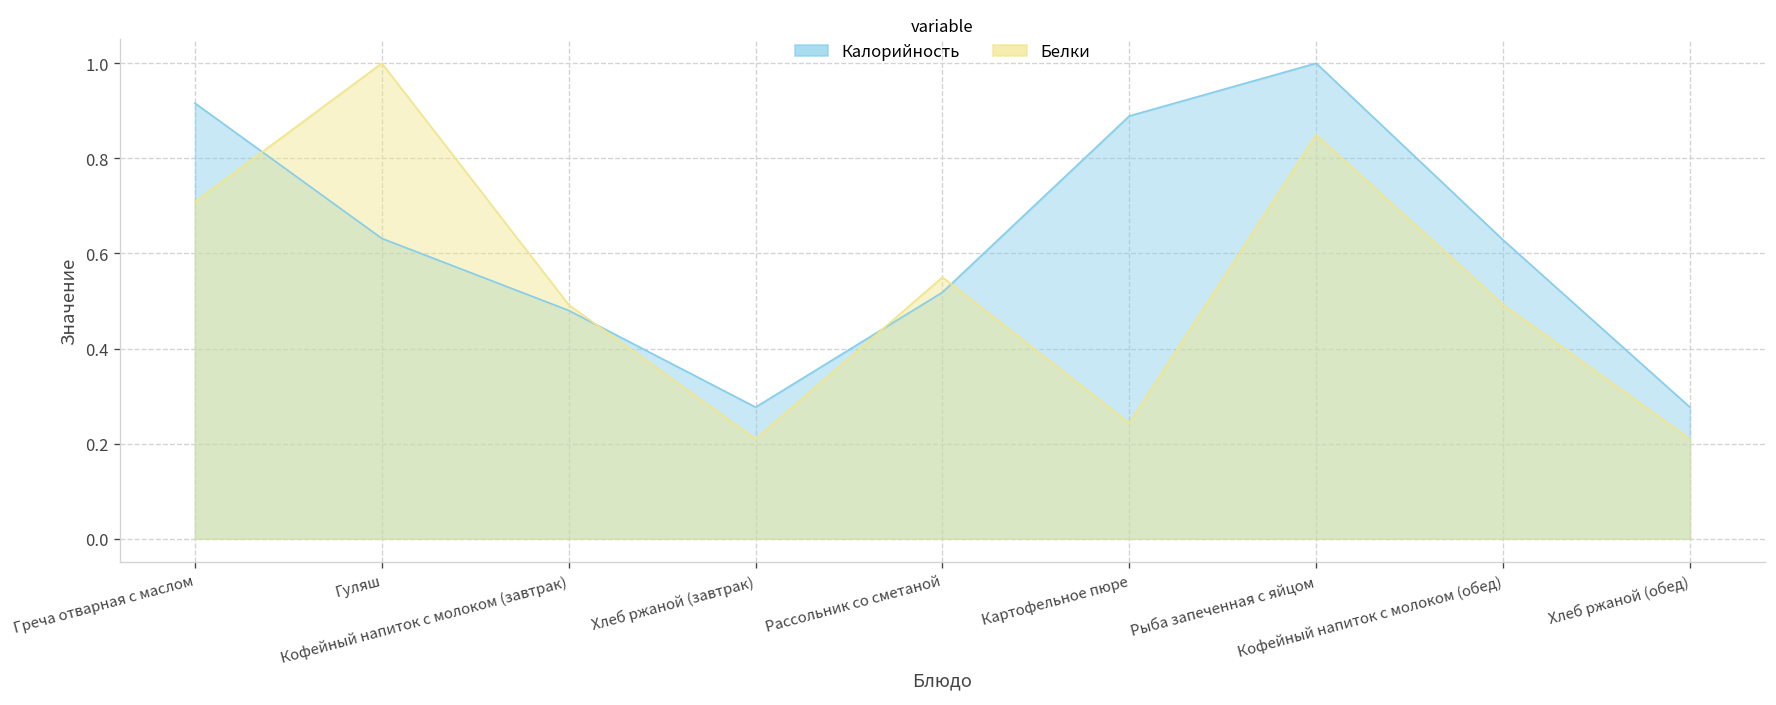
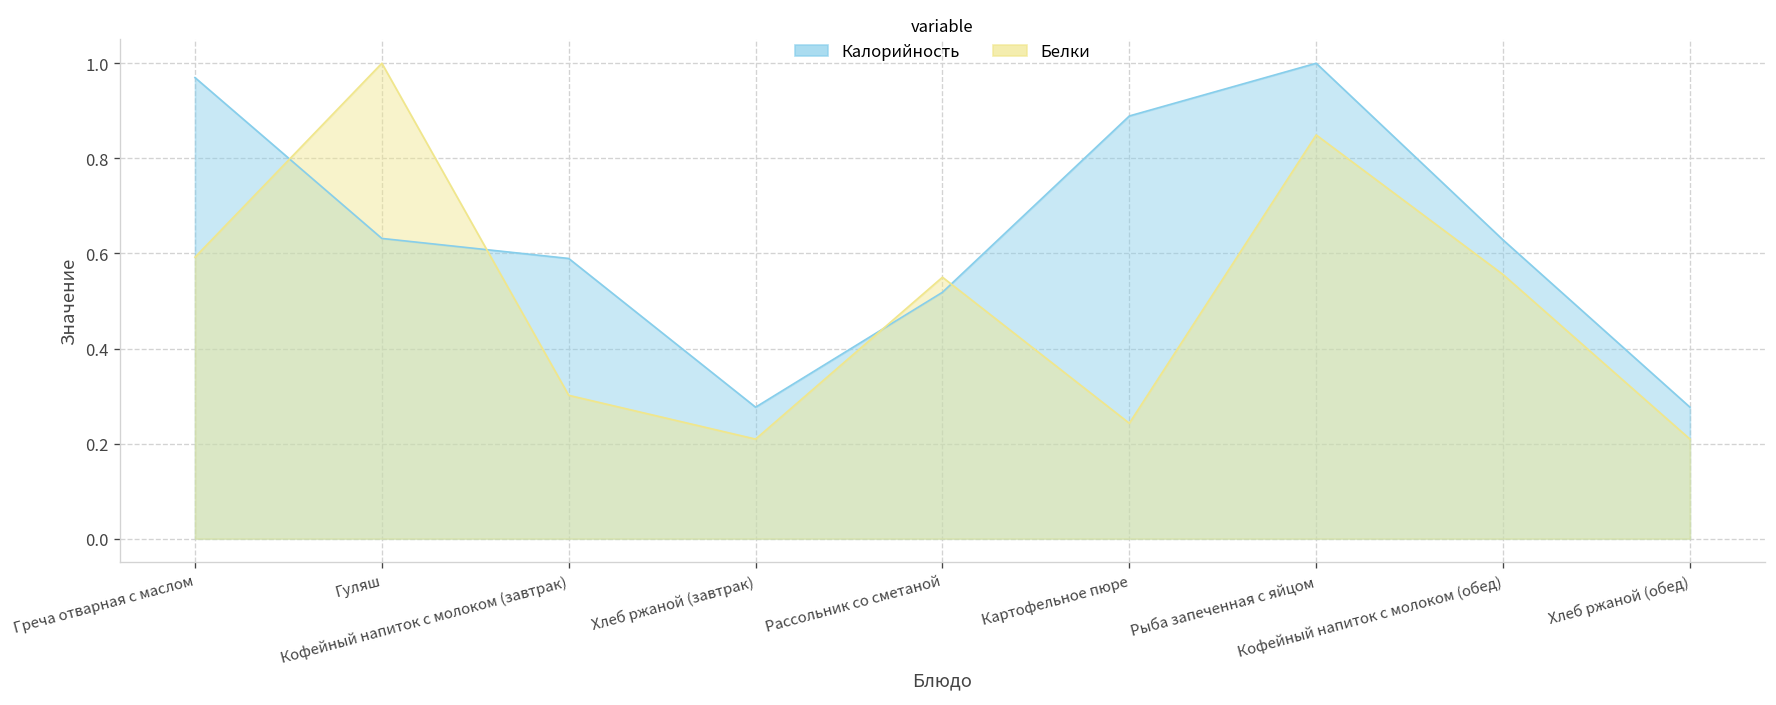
Калорийность, Греча отварная с маслом: 0.92 -> 0.97
Белки, Греча отварная с маслом: 0.71 -> 0.59
Калорийность, Кофейный напиток с молоком (завтрак): 0.48 -> 0.59
Белки, Кофейный напиток с молоком (завтрак): 0.49 -> 0.30
Белки, Кофейный напиток с молоком (обед): 0.49 -> 0.56
